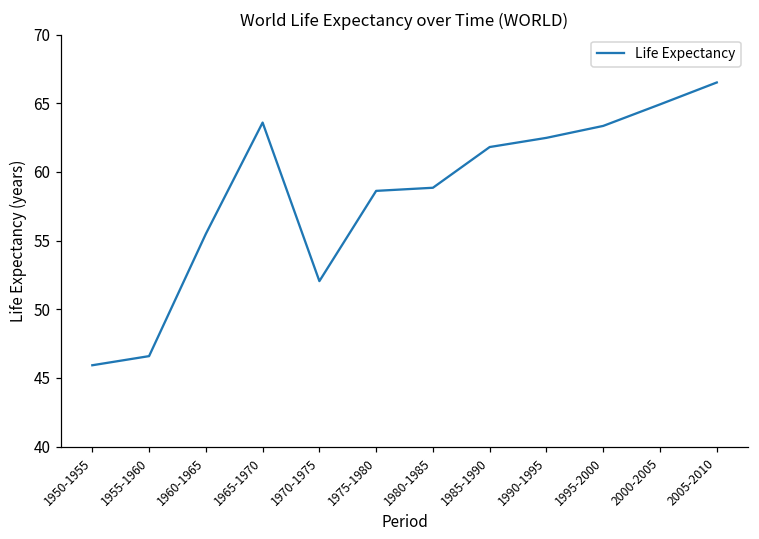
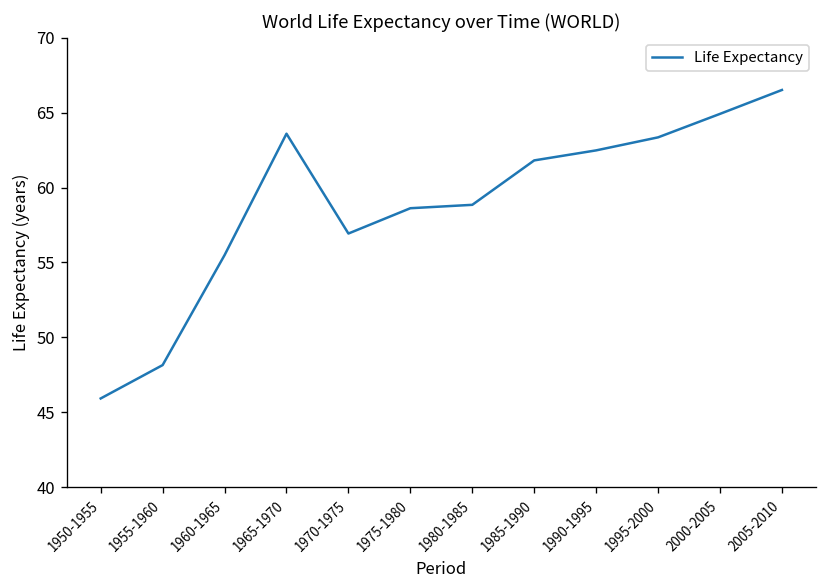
1955-1960: 46.6 -> 48.1
1970-1975: 52.0 -> 56.9
